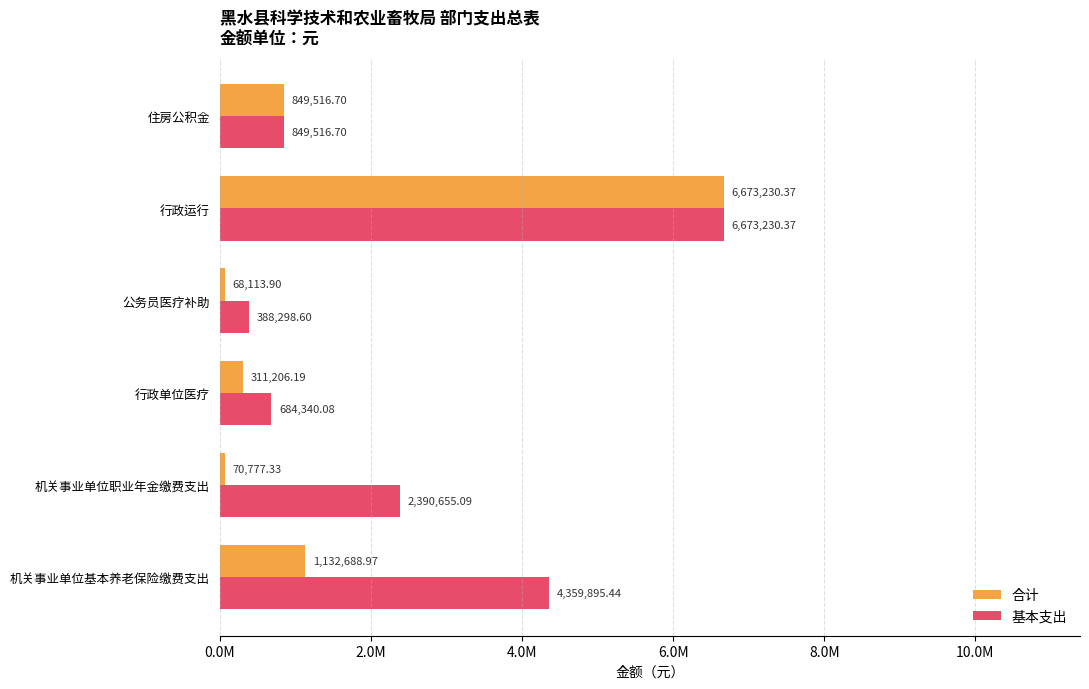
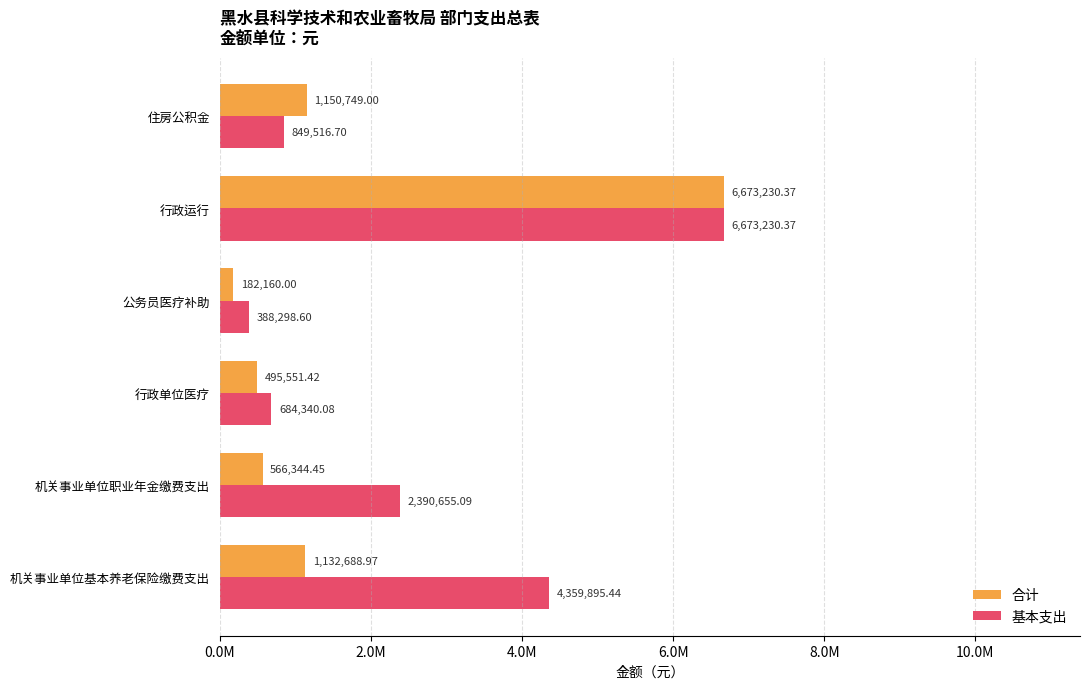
合计, 住房公积金: 849,516.70 -> 1,150,749.00
合计, 公务员医疗补助: 68,113.90 -> 182,160.00
合计, 行政单位医疗: 311,206.19 -> 495,551.42
合计, 机关事业单位职业年金缴费支出: 70,777.33 -> 566,344.45
